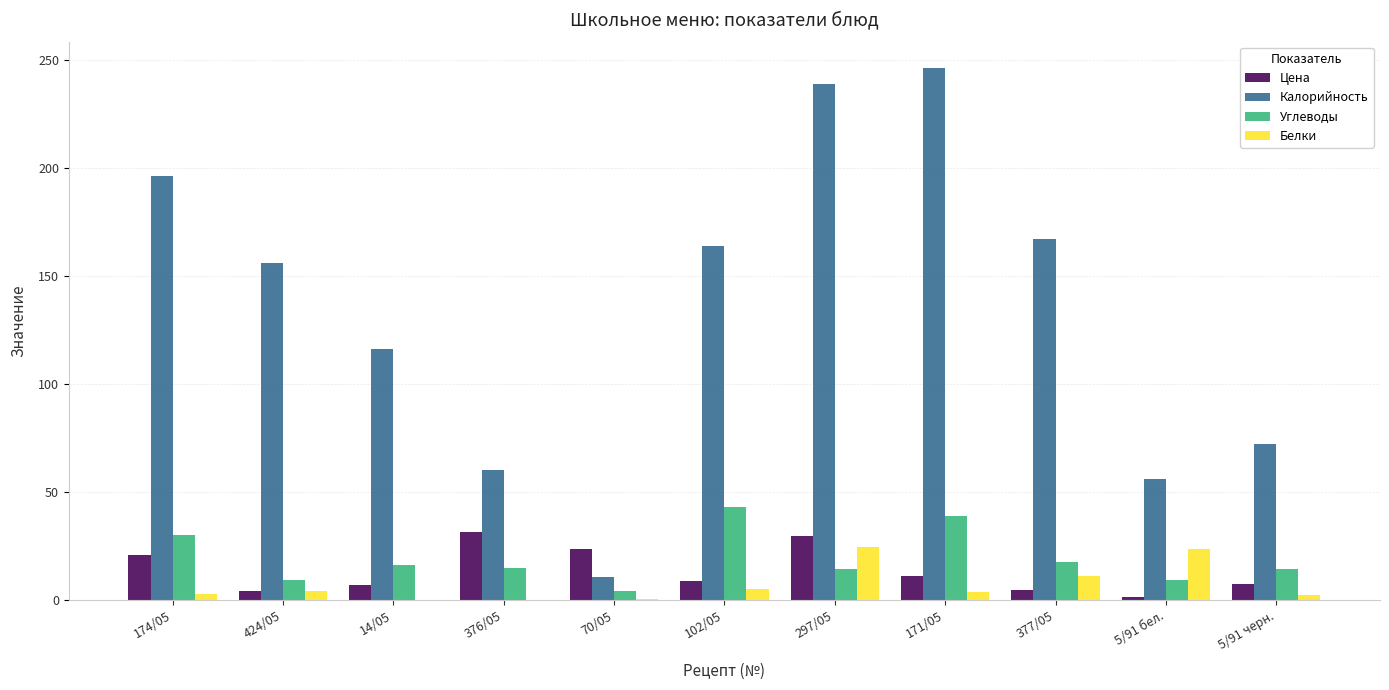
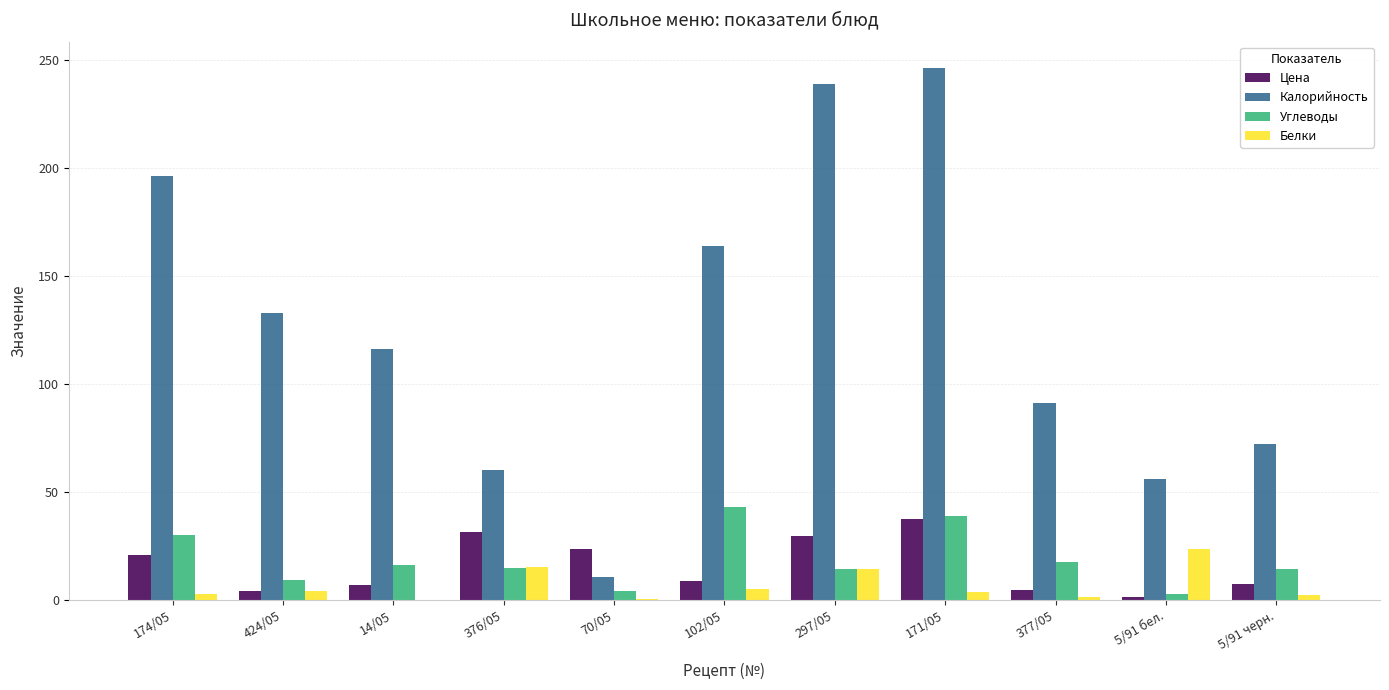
Калорийность, 424/05: 156 -> 133
Белки, 376/05: 0 -> 15
Белки, 297/05: 25 -> 15
Цена, 171/05: 11 -> 37
Калорийность, 377/05: 167 -> 91
Белки, 377/05: 11 -> 1
Углеводы, 5/91 бел.: 9 -> 3
